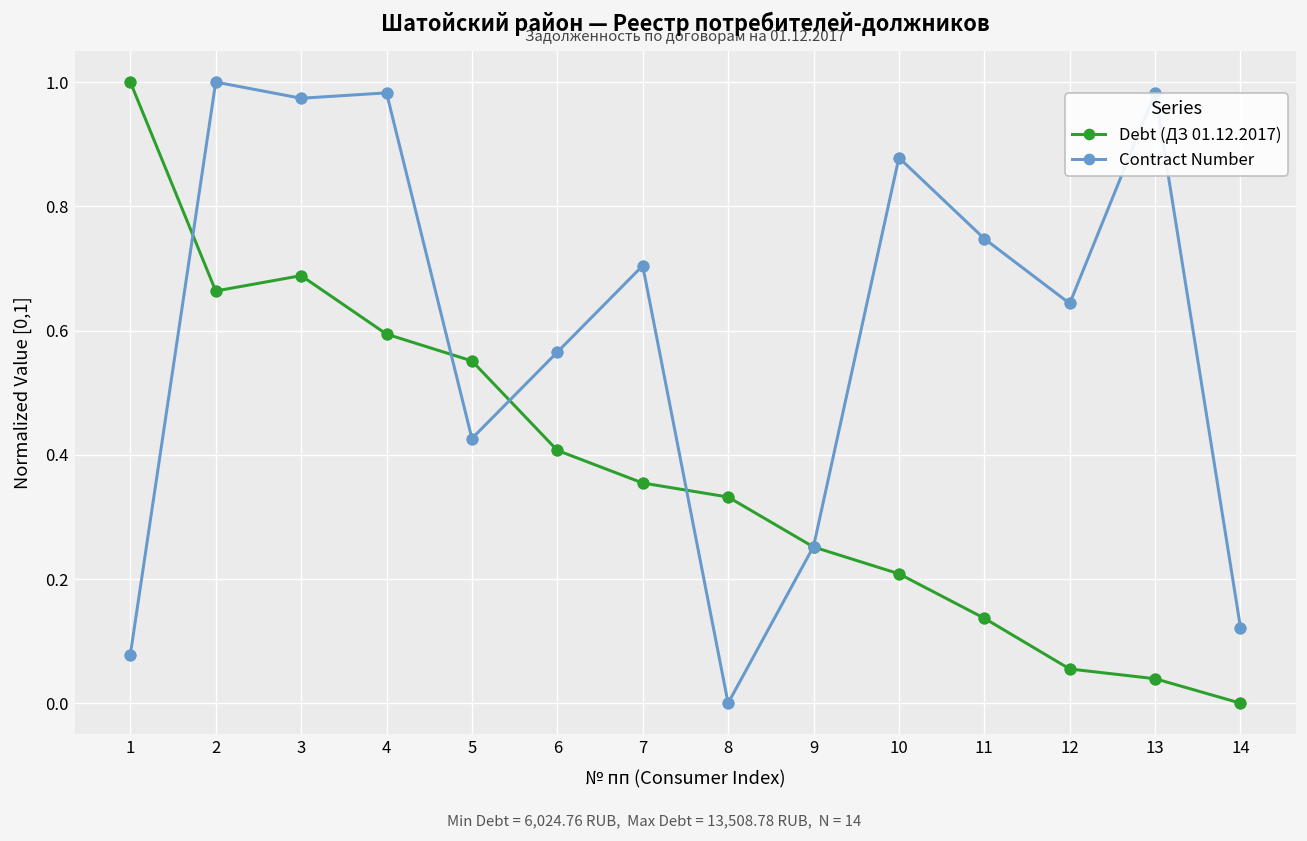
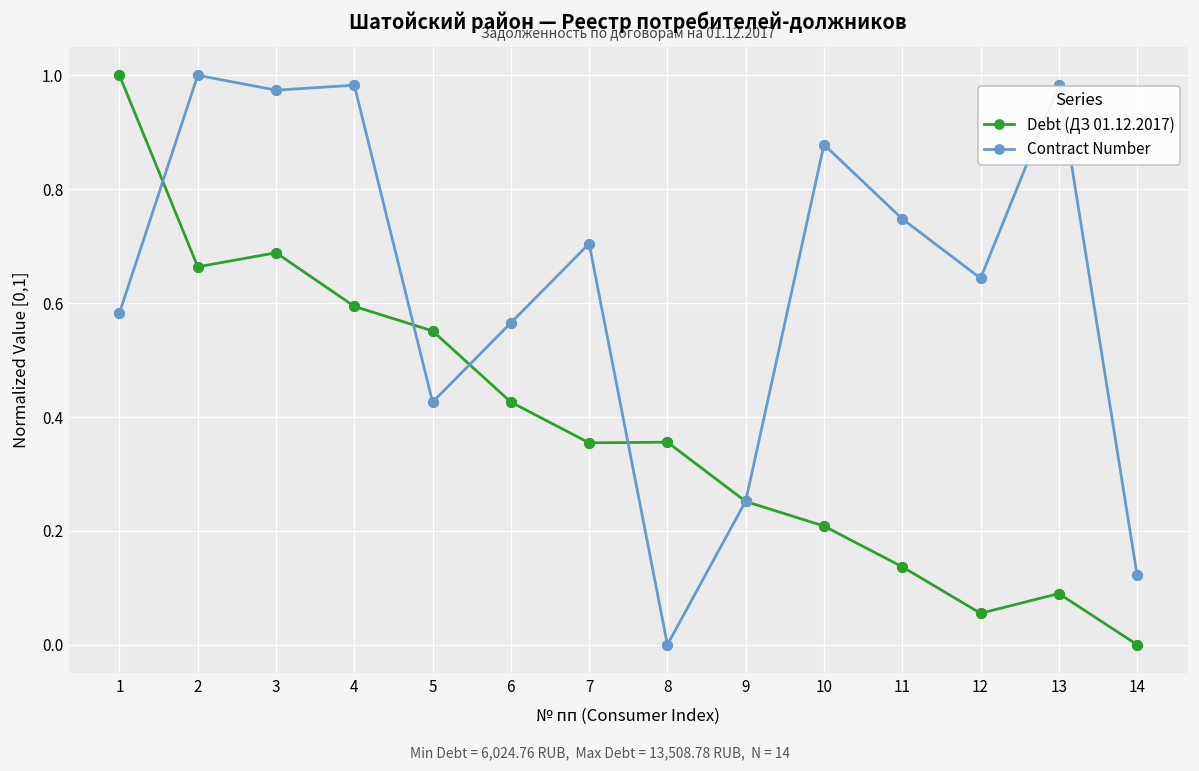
Contract Number, 1: 0.08 -> 0.58
Debt (ДЗ 01.12.2017), 6: 0.41 -> 0.43
Debt (ДЗ 01.12.2017), 8: 0.33 -> 0.36
Debt (ДЗ 01.12.2017), 13: 0.04 -> 0.09
